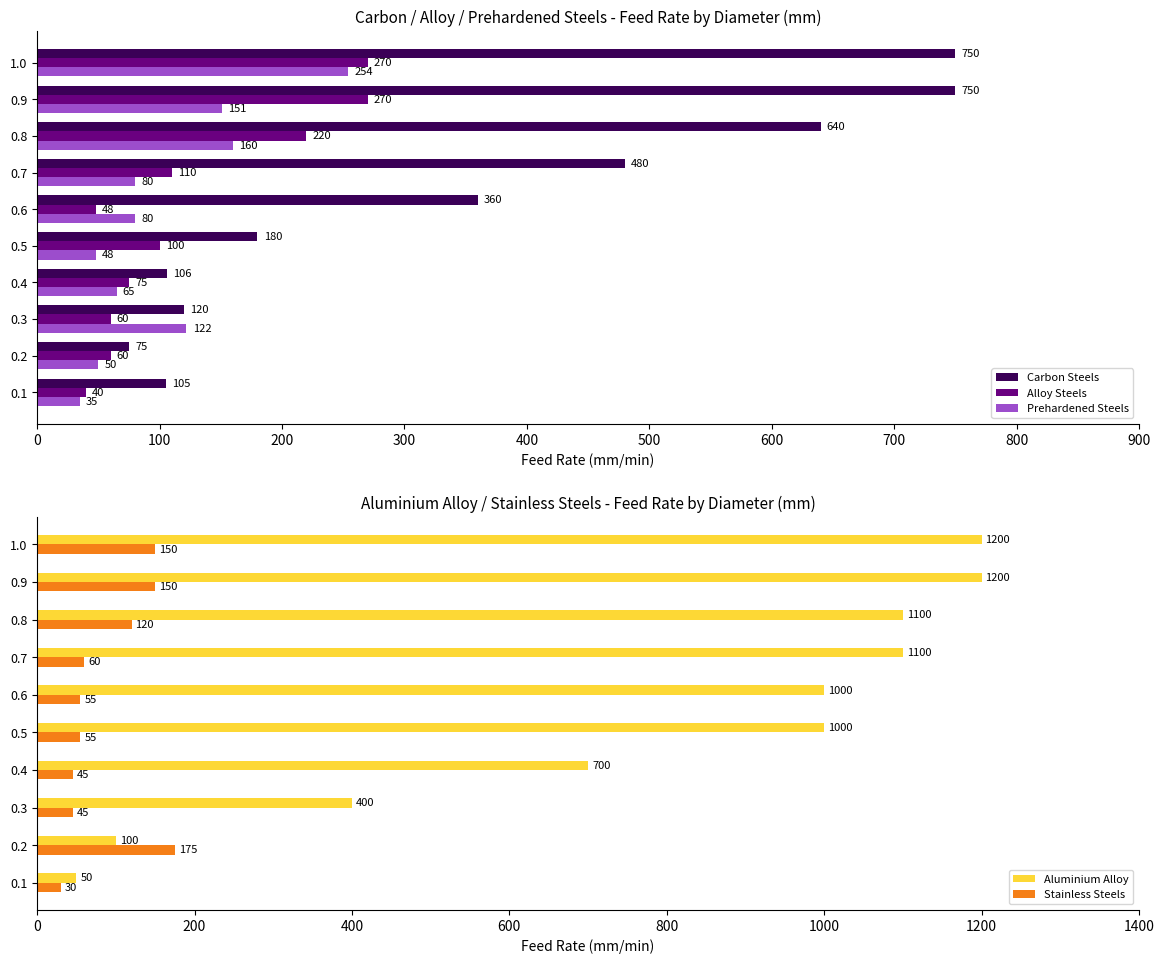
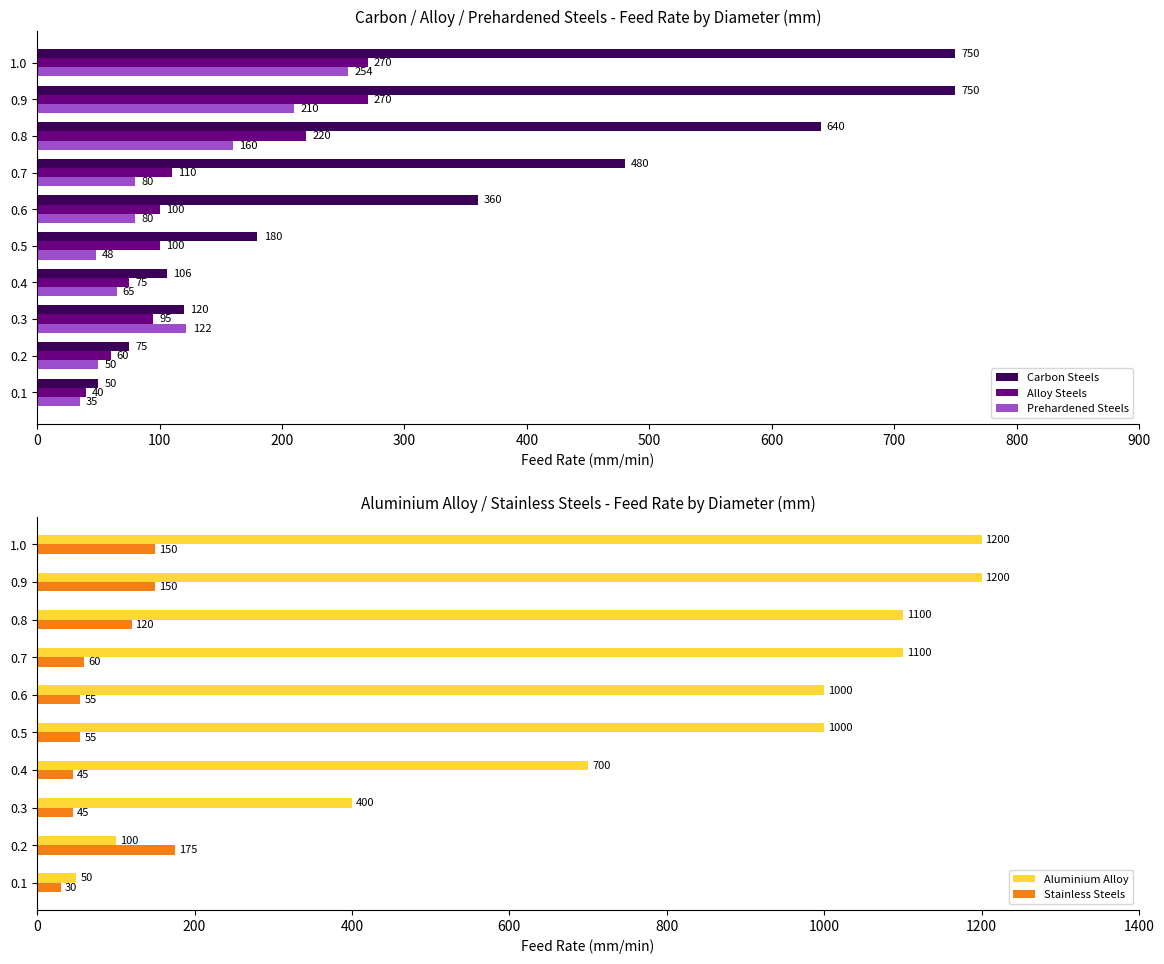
Carbon / Alloy / Prehardened Steels - Feed Rate by Diameter (mm), Prehardened Steels, 0.9: 151 -> 210
Carbon / Alloy / Prehardened Steels - Feed Rate by Diameter (mm), Alloy Steels, 0.6: 48 -> 100
Carbon / Alloy / Prehardened Steels - Feed Rate by Diameter (mm), Alloy Steels, 0.3: 60 -> 95
Carbon / Alloy / Prehardened Steels - Feed Rate by Diameter (mm), Carbon Steels, 0.1: 105 -> 50
